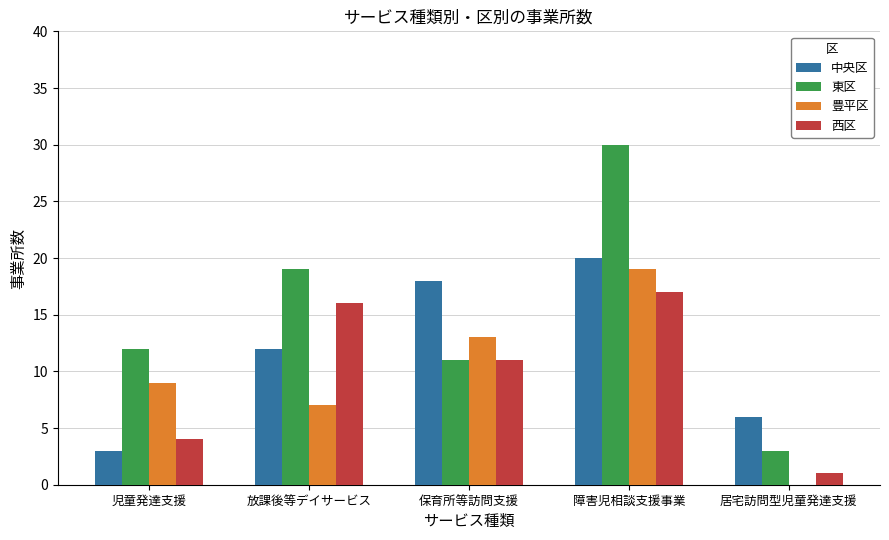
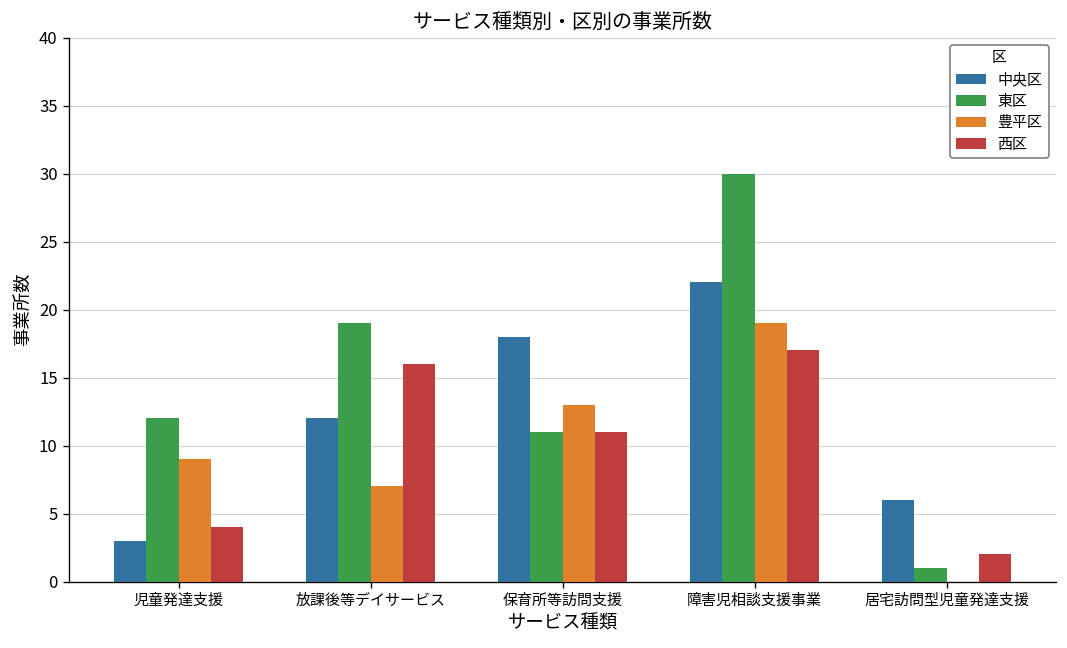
中央区, 障害児相談支援事業: 20 -> 22
東区, 居宅訪問型児童発達支援: 3 -> 1
西区, 居宅訪問型児童発達支援: 1 -> 2
